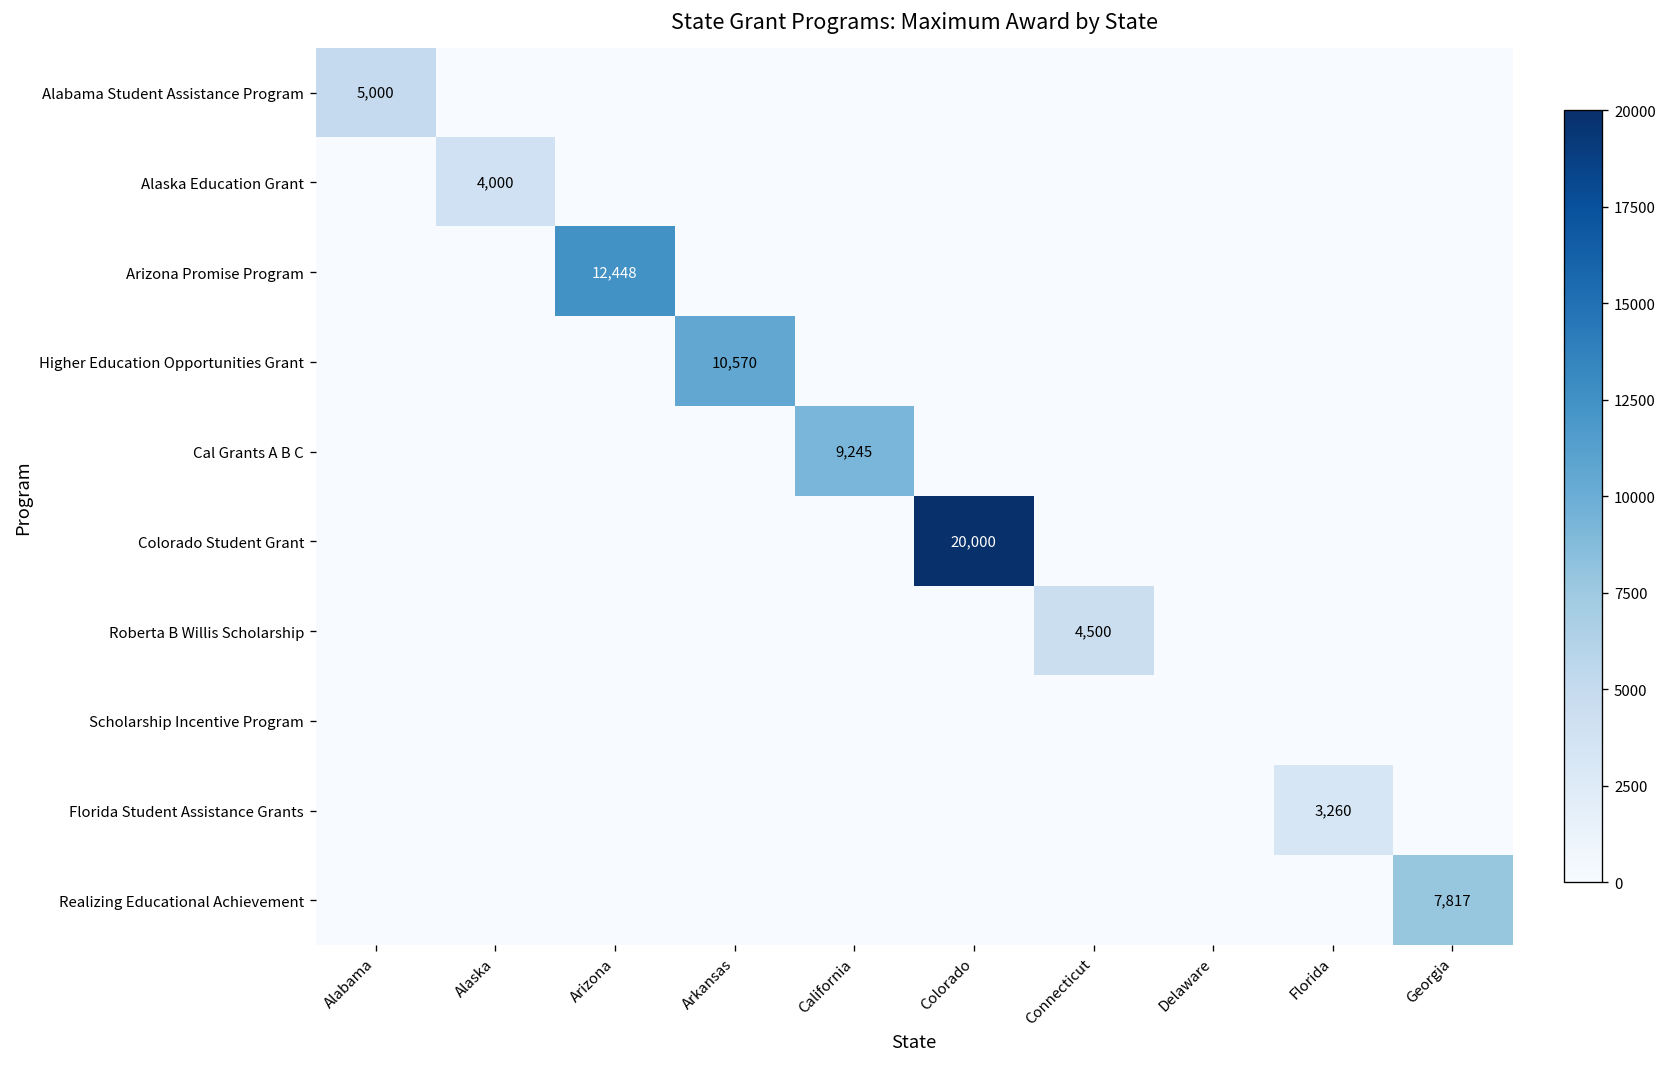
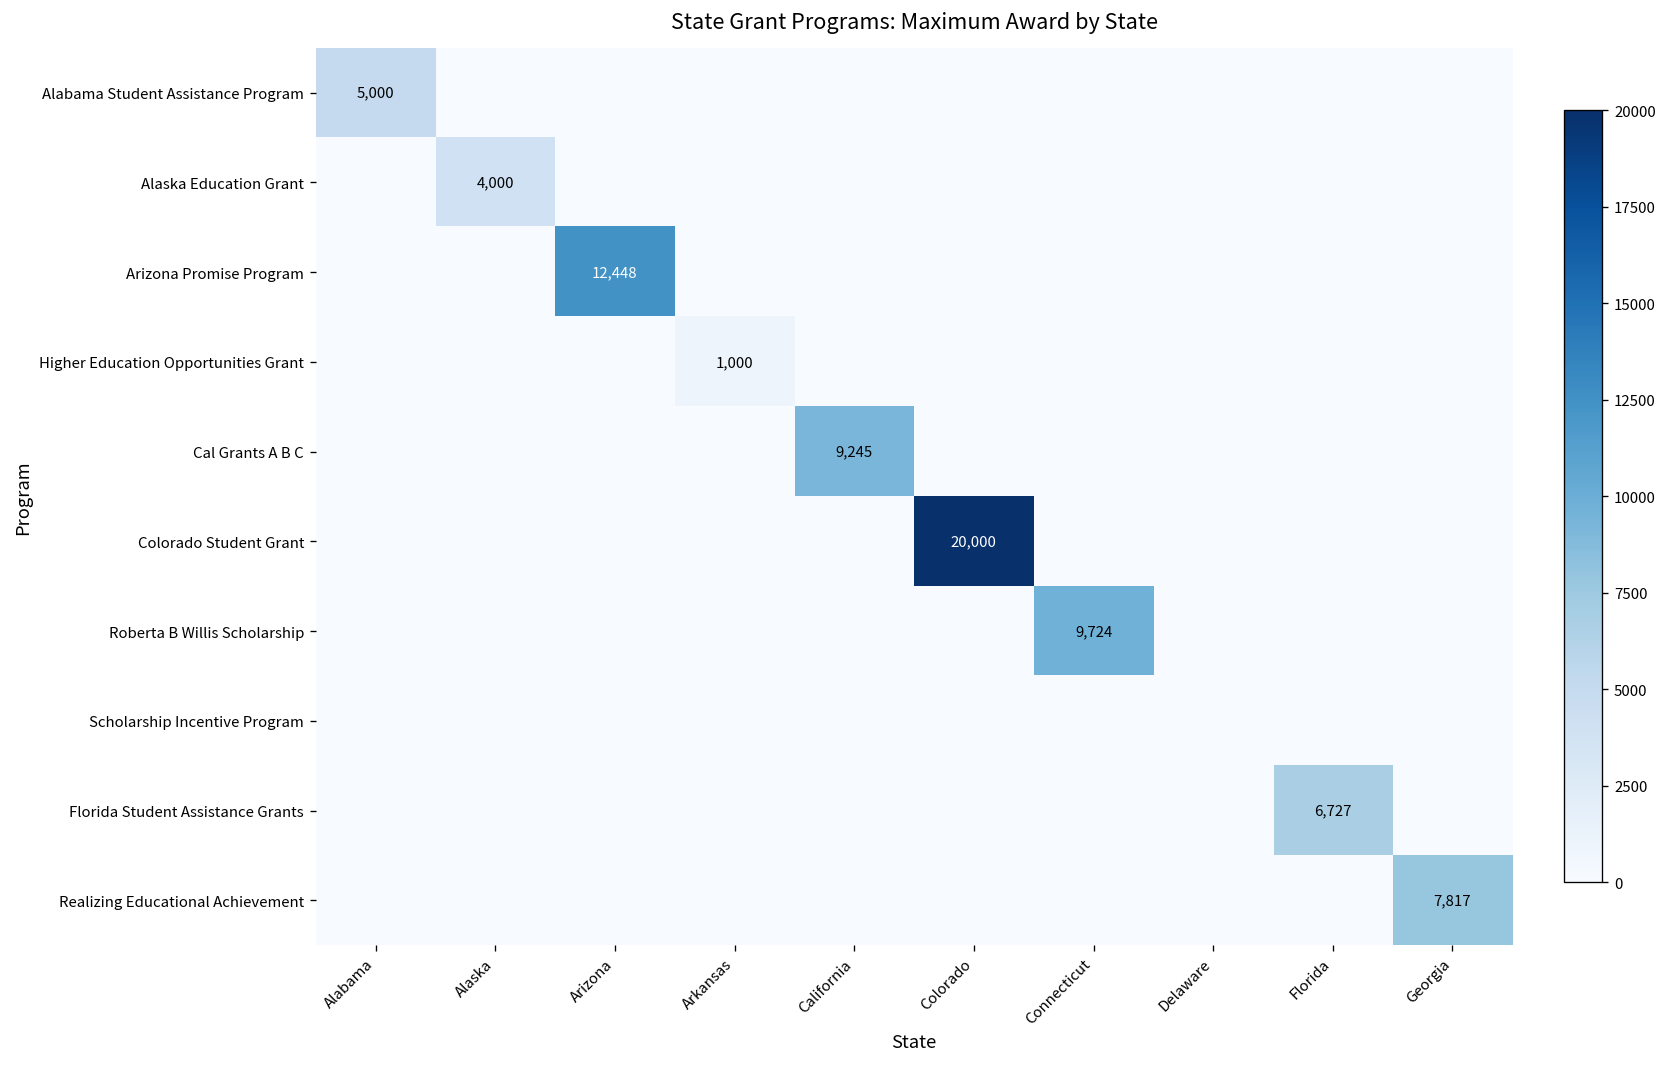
Higher Education Opportunities Grant, Arkansas: 10,570 -> 1,000
Roberta B Willis Scholarship, Connecticut: 4,500 -> 9,724
Florida Student Assistance Grants, Florida: 3,260 -> 6,727
